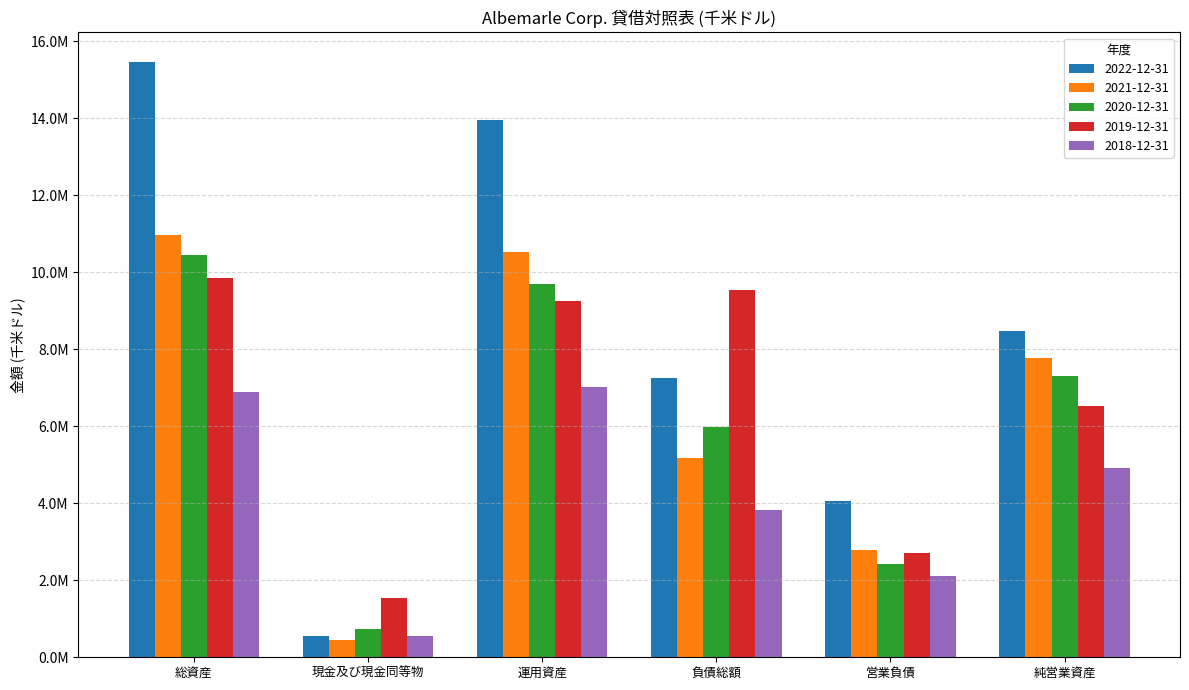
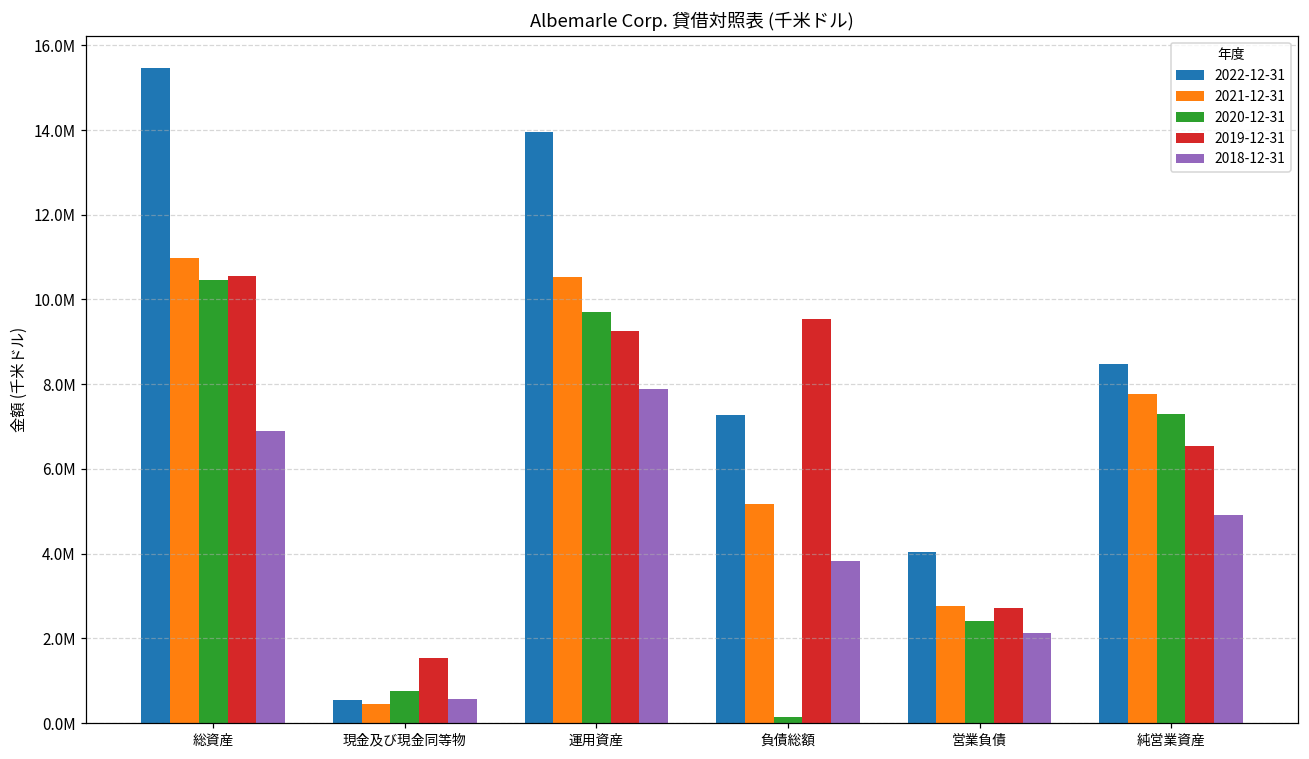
2019-12-31, 総資産: 9900000 -> 10500000
2018-12-31, 運用資産: 7000000 -> 7900000
2020-12-31, 負債総額: 6000000 -> 100000
